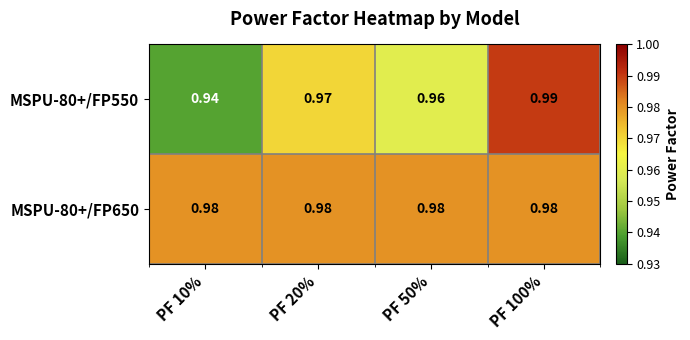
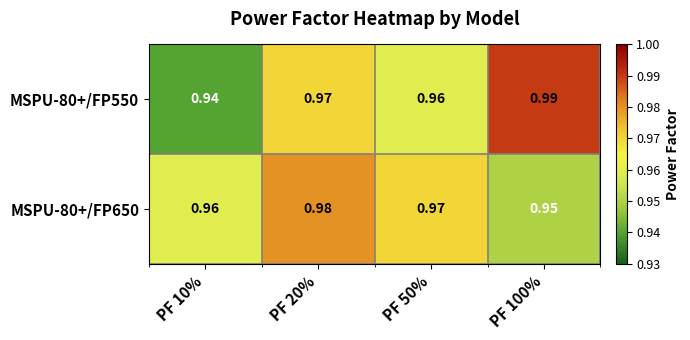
MSPU-80+/FP650, PF 10%: 0.98 -> 0.96
MSPU-80+/FP650, PF 50%: 0.98 -> 0.97
MSPU-80+/FP650, PF 100%: 0.98 -> 0.95
